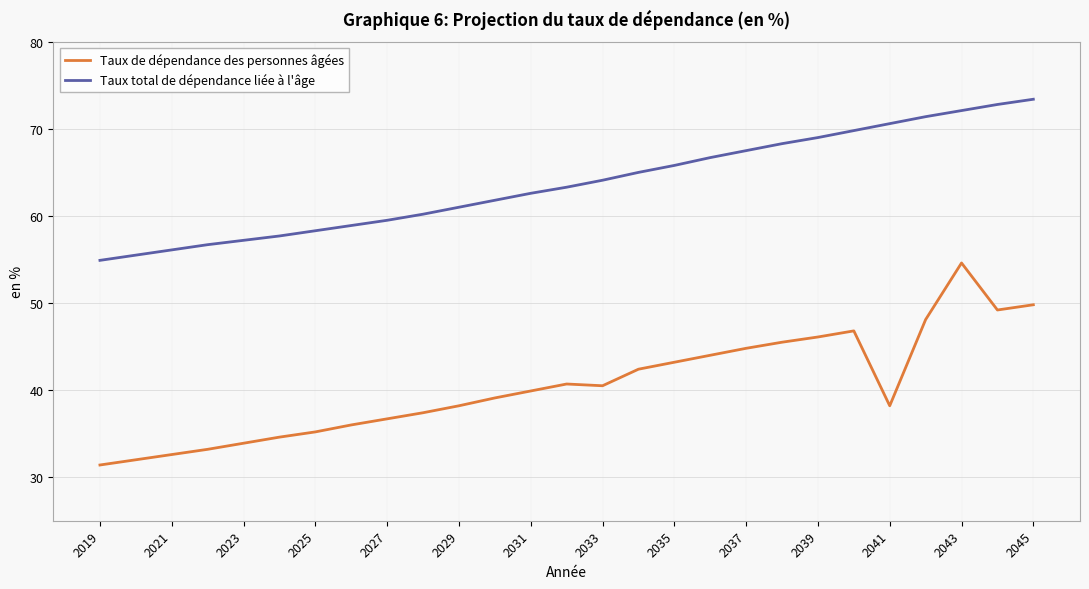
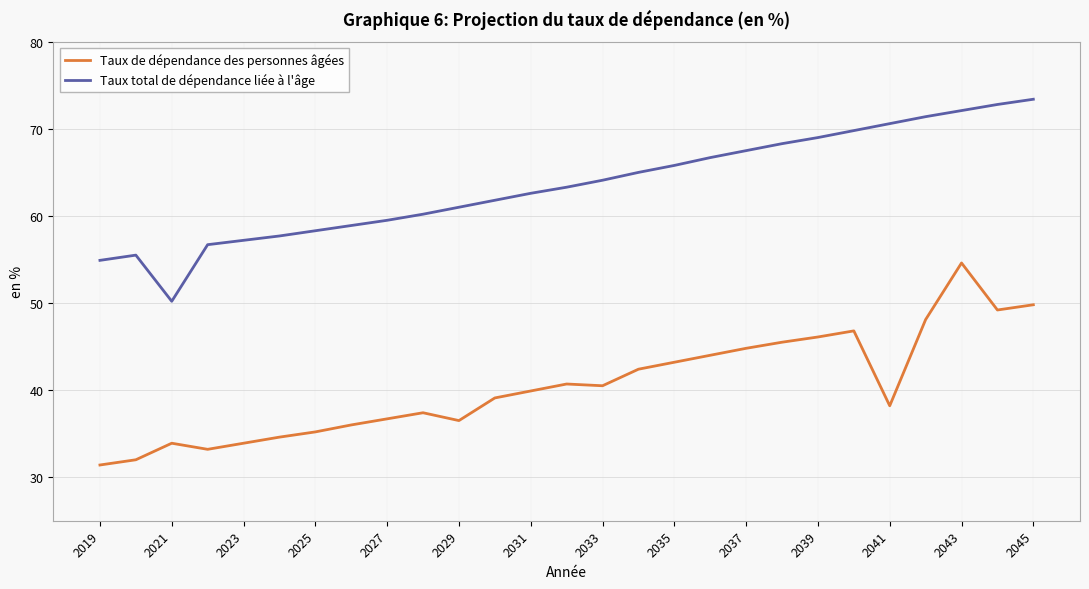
Taux de dépendance des personnes âgées, 2021: 33 -> 34
Taux total de dépendance liée à l'âge, 2021: 56 -> 50
Taux de dépendance des personnes âgées, 2029: 38 -> 37
